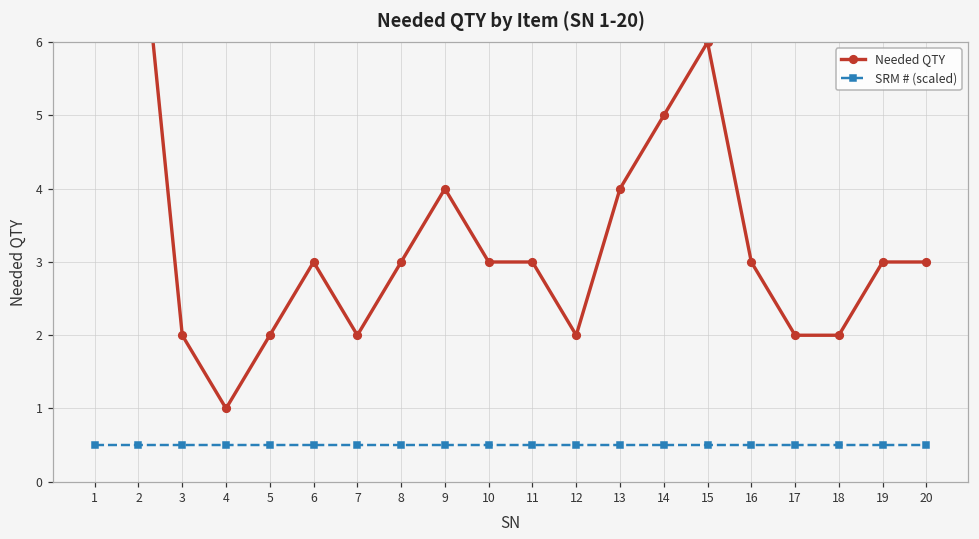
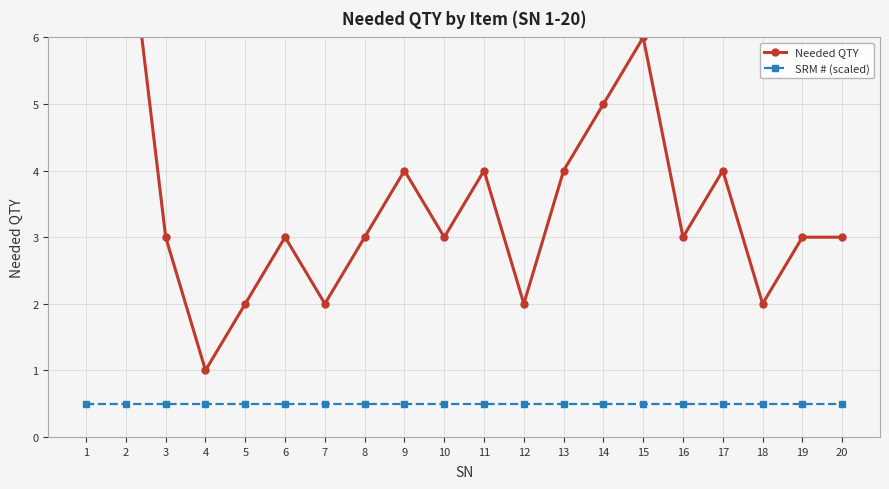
Needed QTY, 3: 2 -> 3
Needed QTY, 11: 3 -> 4
Needed QTY, 17: 2 -> 4
